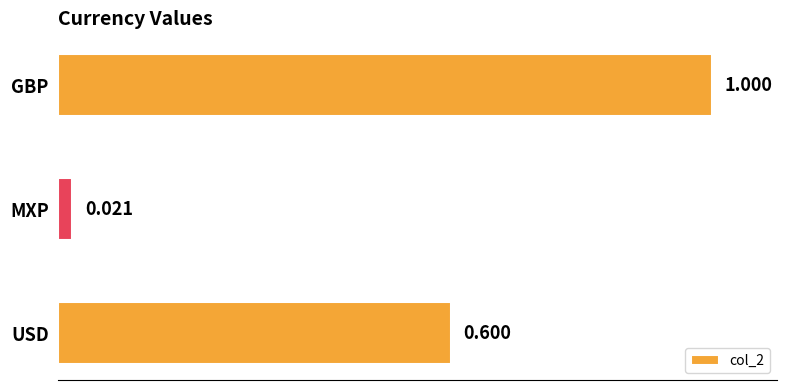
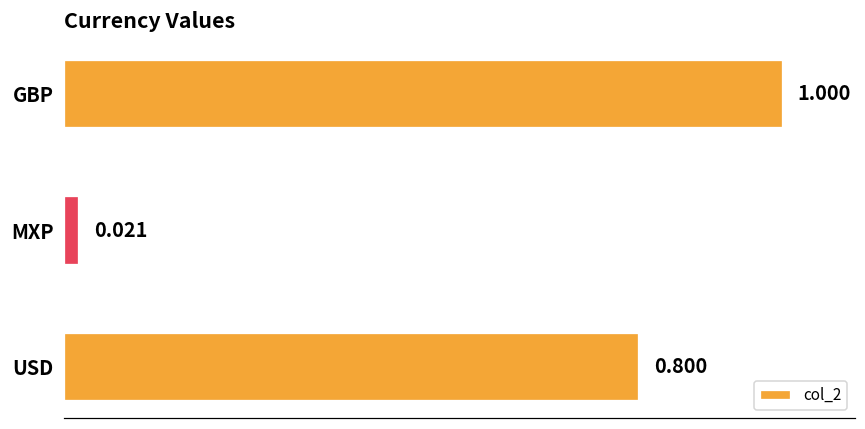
USD: 0.600 -> 0.800
